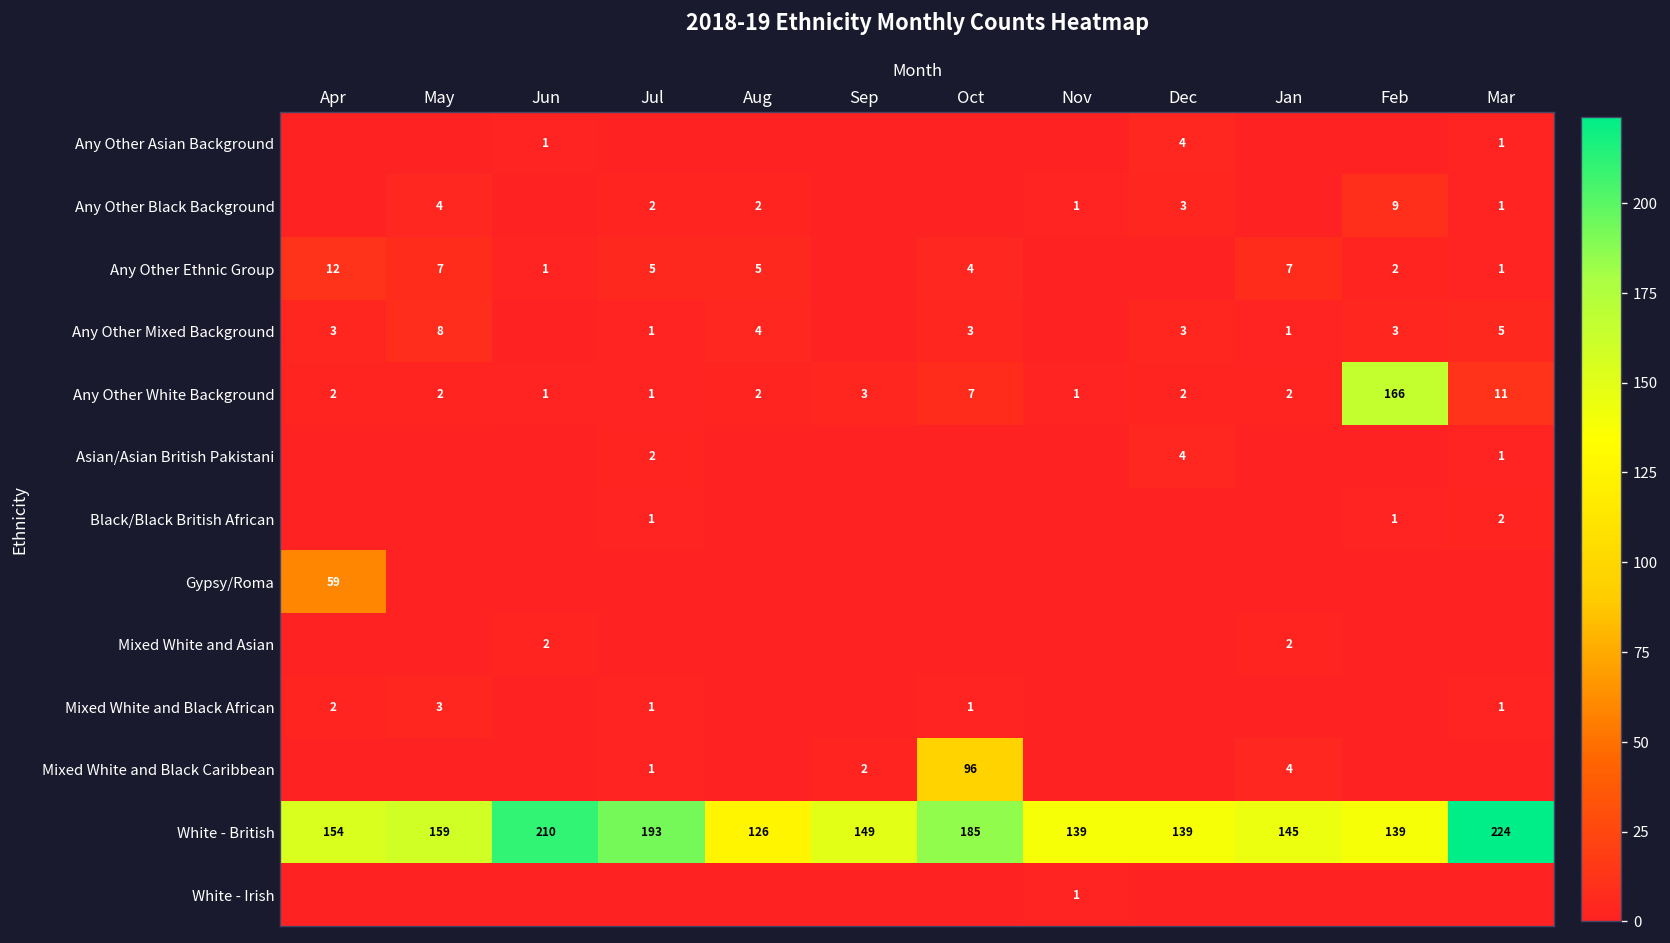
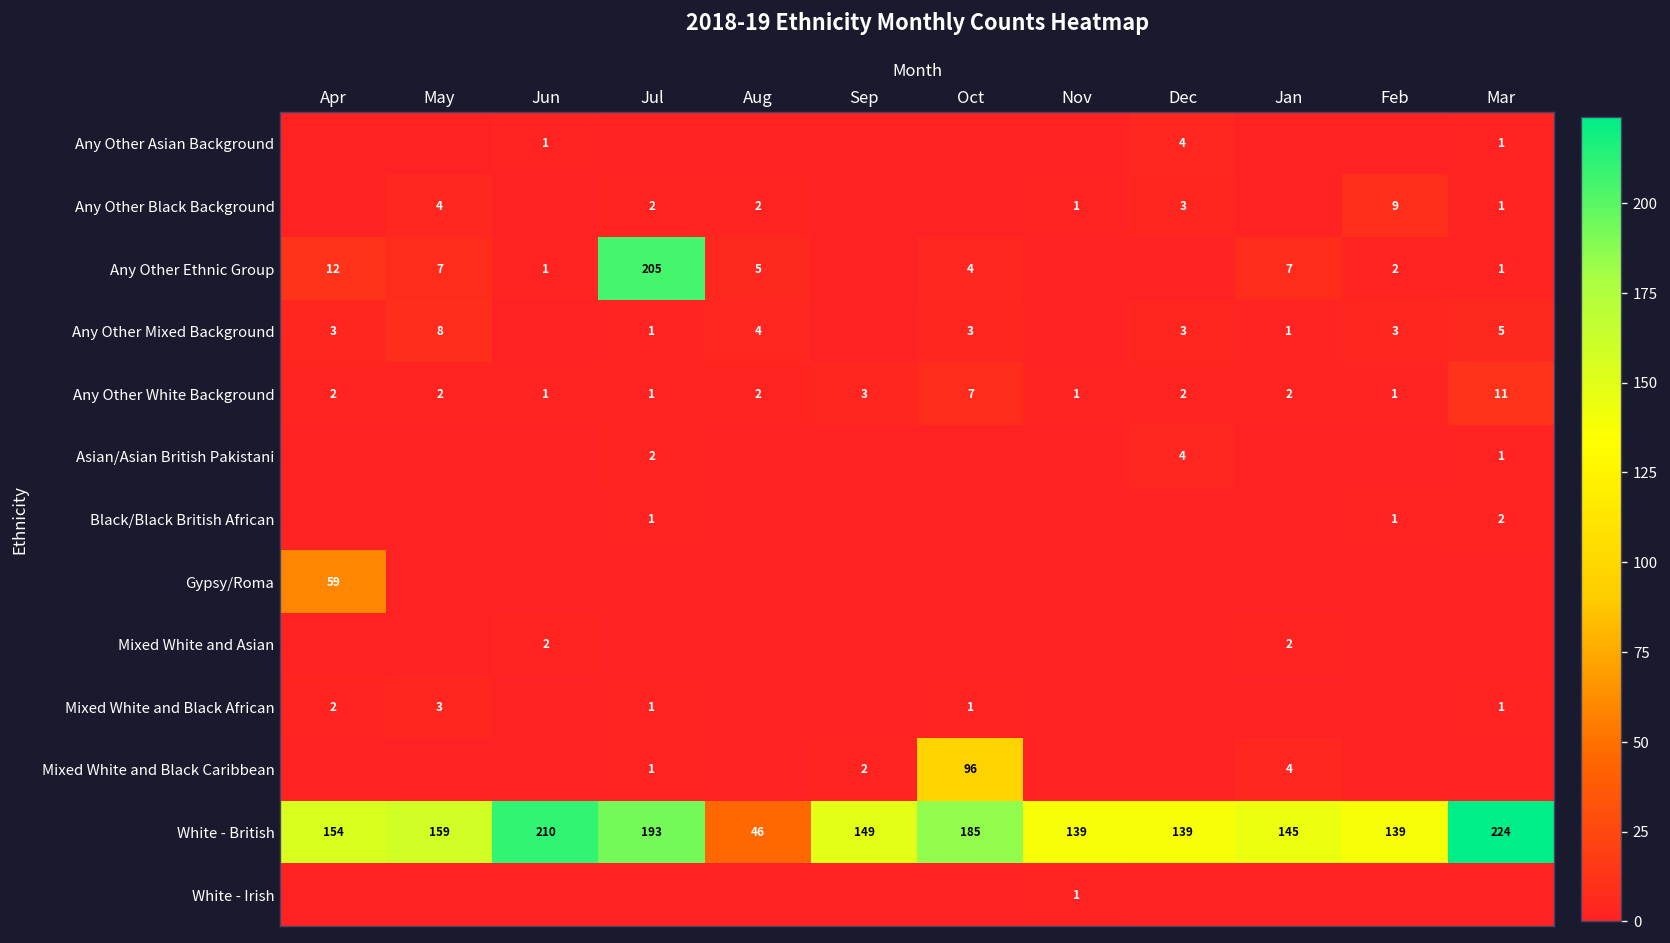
Any Other Ethnic Group, Jul: 5 -> 205
Any Other White Background, Feb: 166 -> 1
White - British, Aug: 126 -> 46
